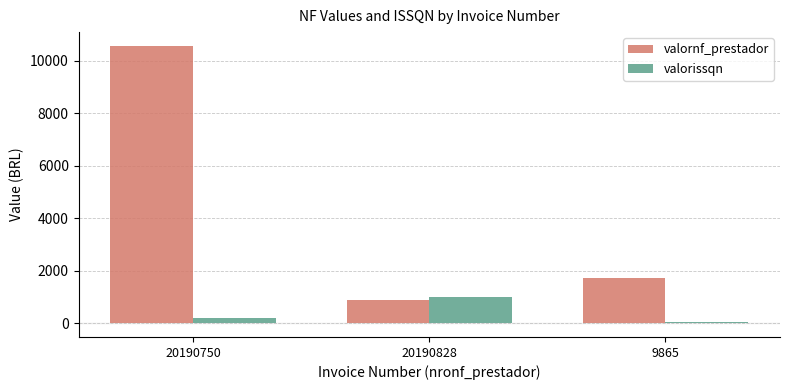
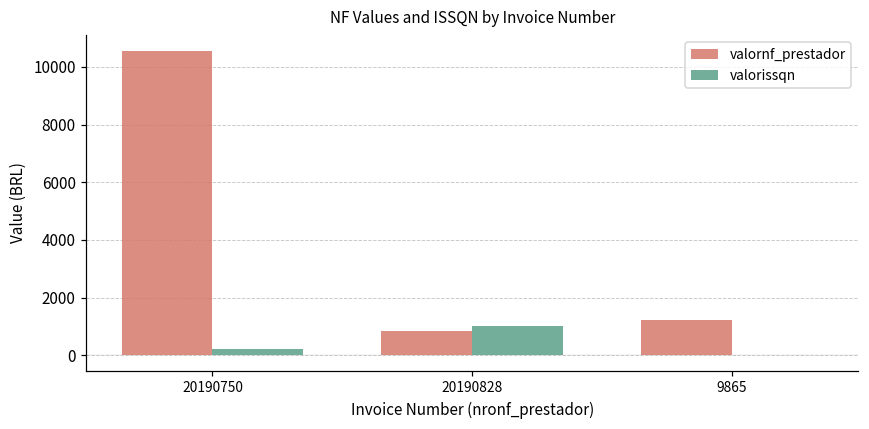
valornf_prestador, 9865: 1700 -> 1200
